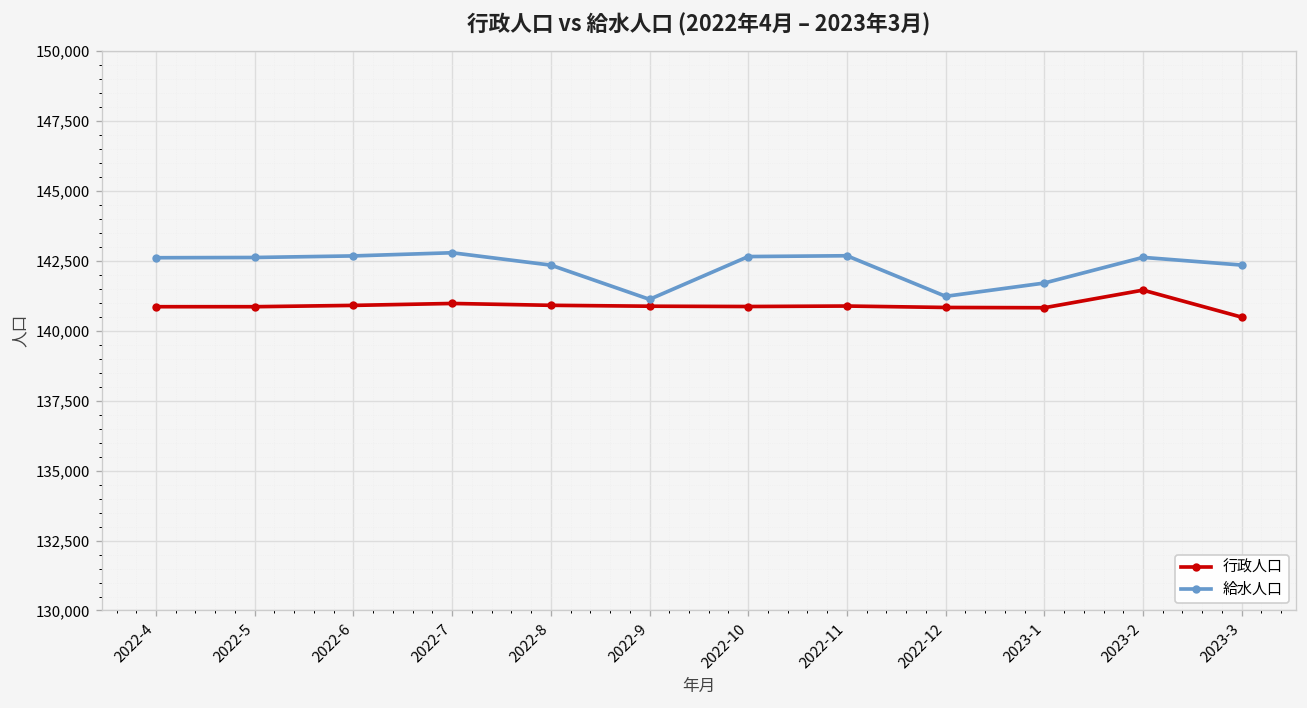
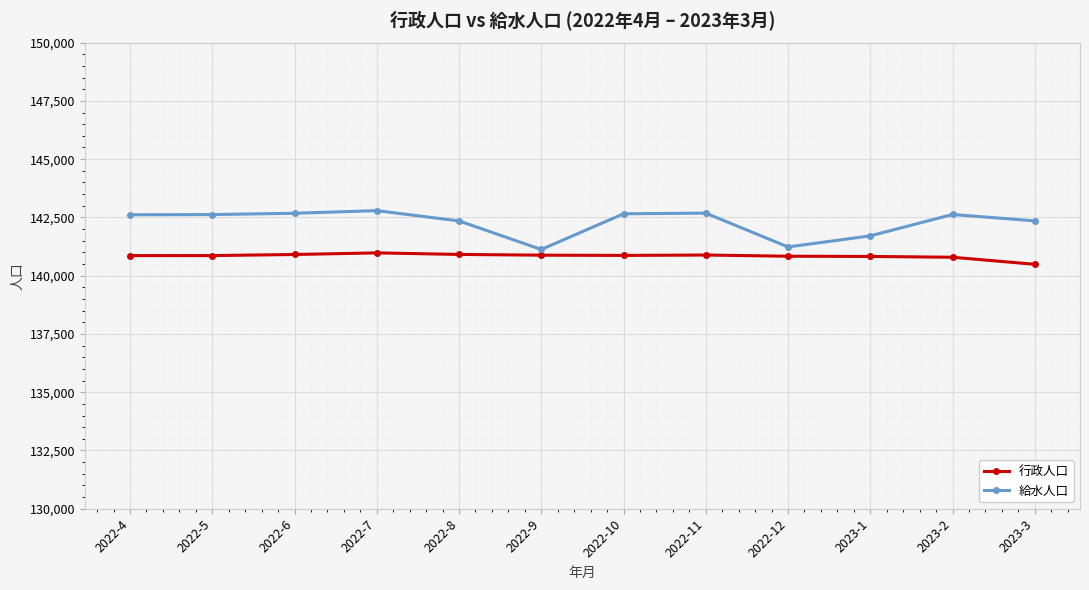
行政人口, 2023-2: 141,500 -> 140,800
